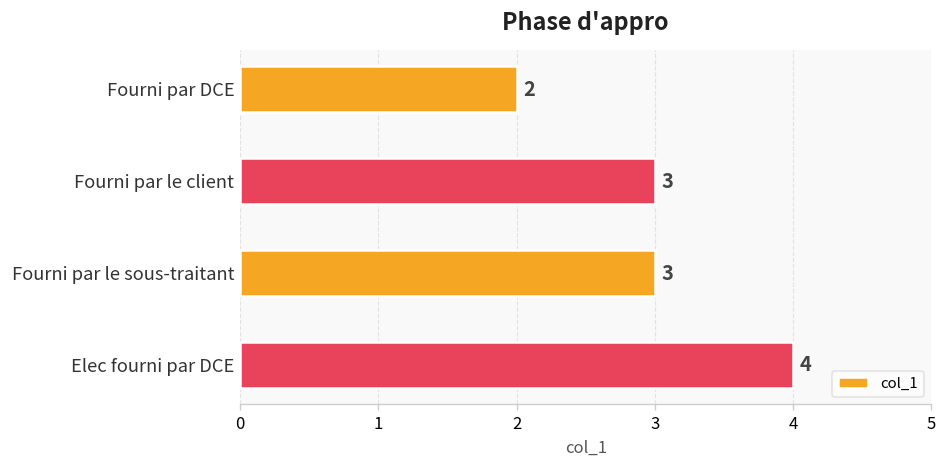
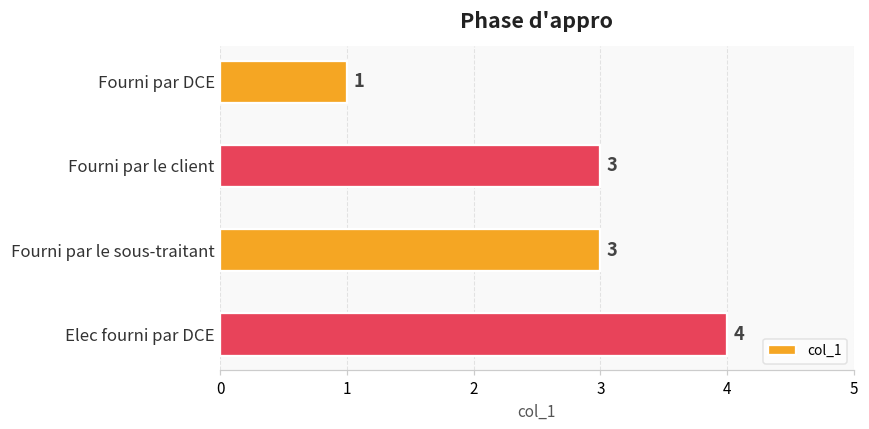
Fourni par DCE: 2 -> 1
